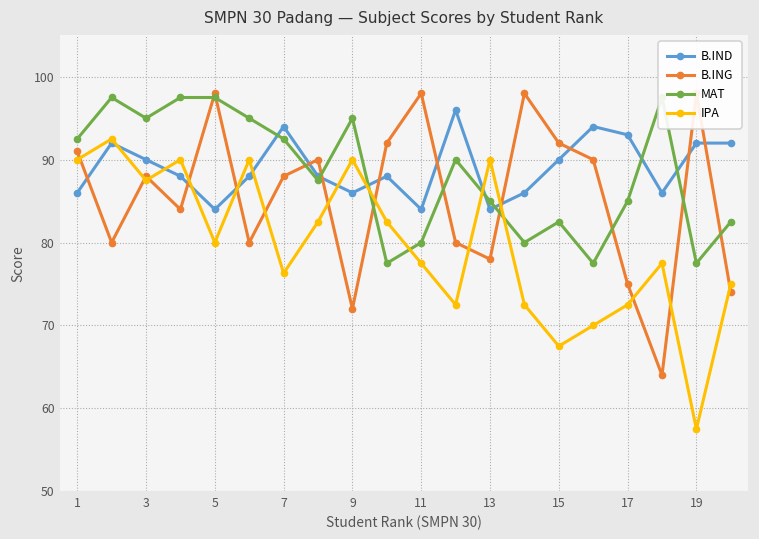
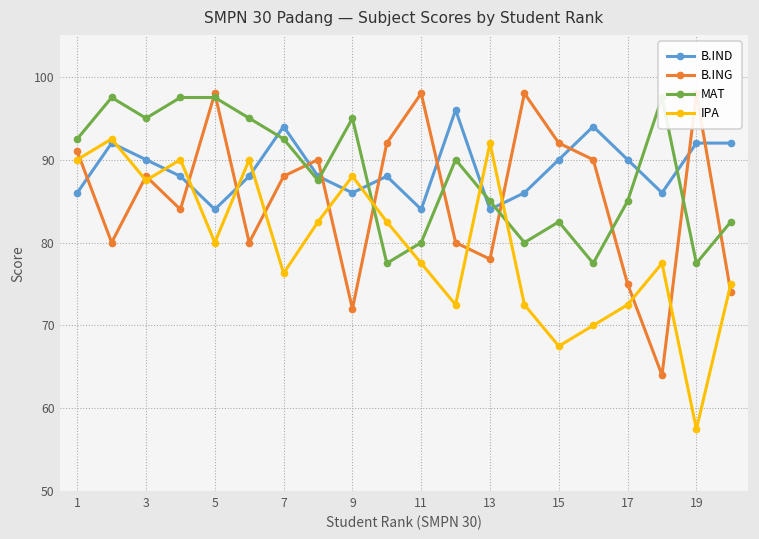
IPA, 9: 90 -> 88
IPA, 13: 90 -> 92
B.IND, 17: 93 -> 90
